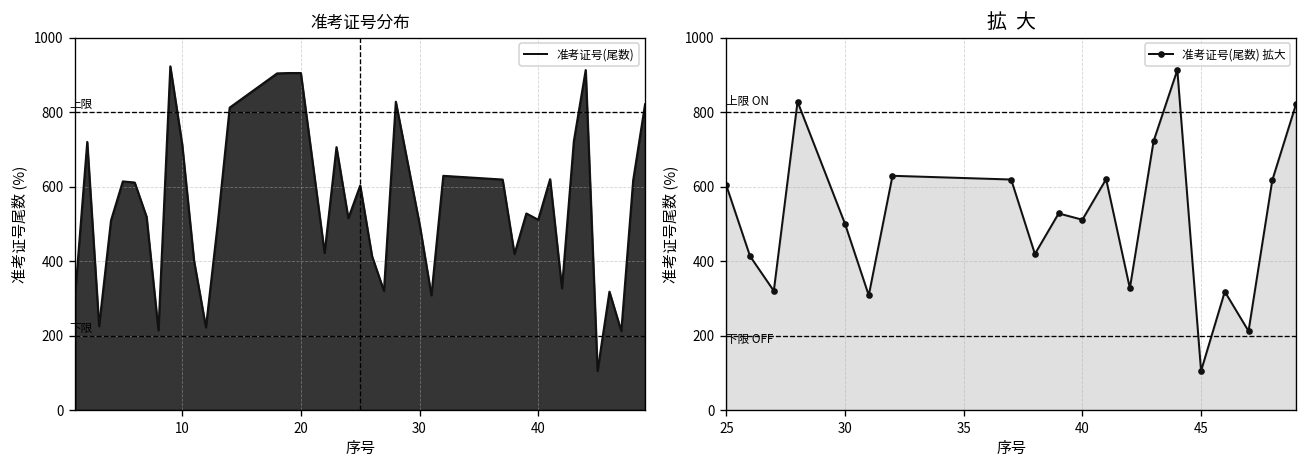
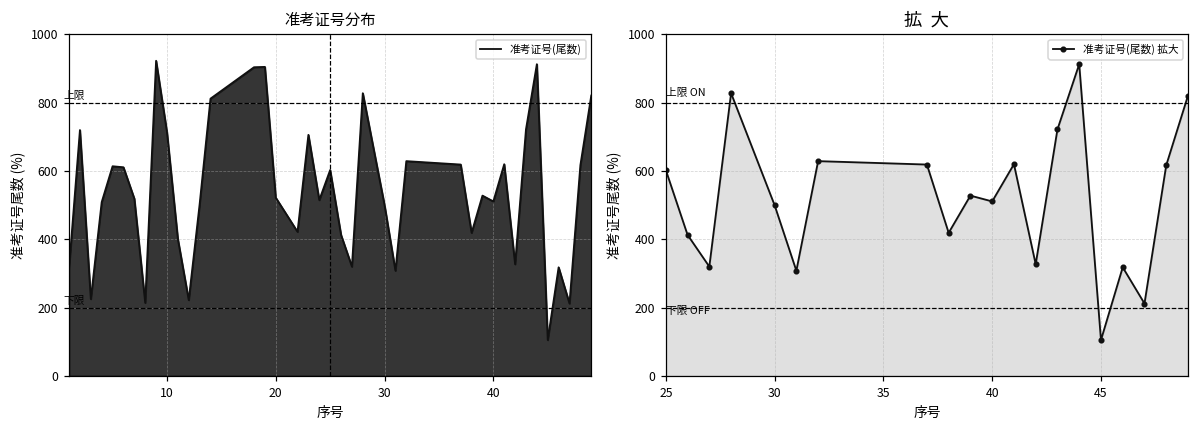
准考证号分布, 20: 910 -> 520
